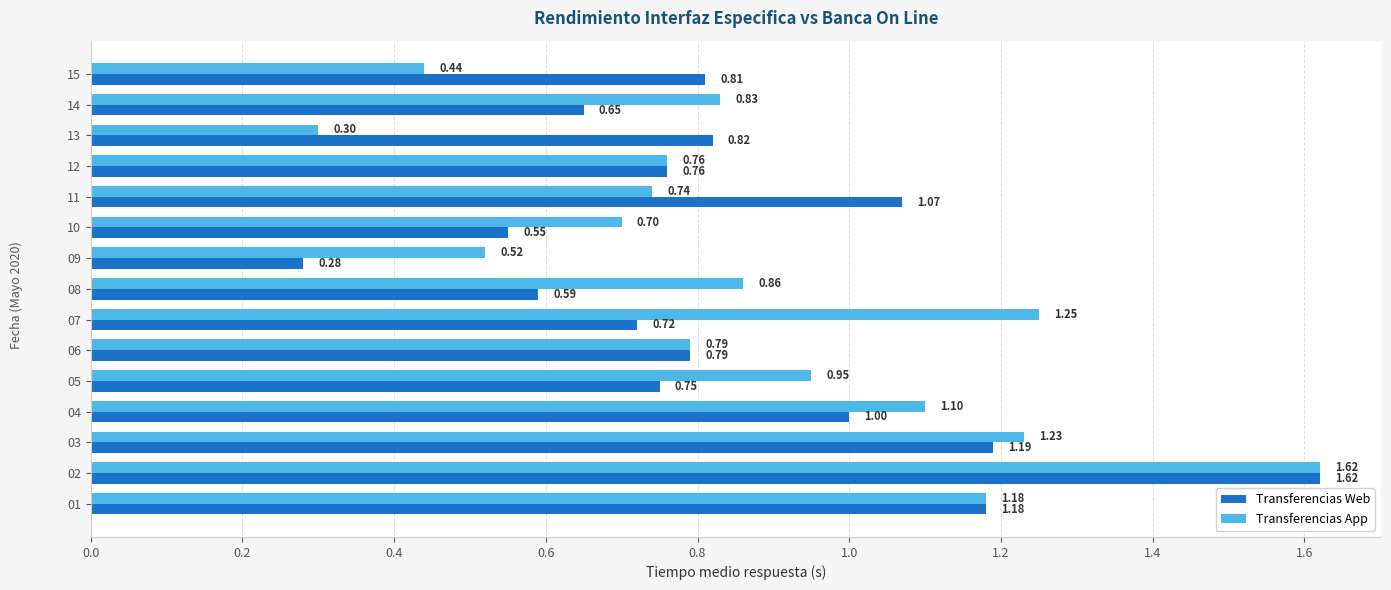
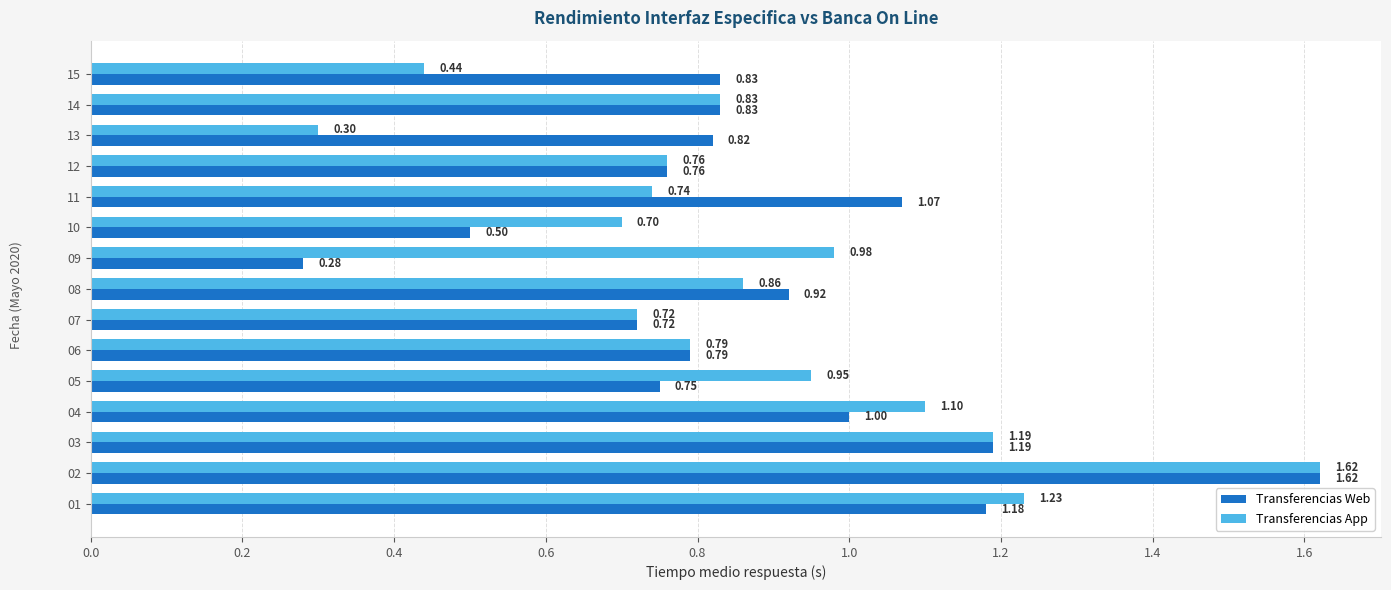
Transferencias Web, 15: 0.81 -> 0.83
Transferencias Web, 14: 0.65 -> 0.83
Transferencias Web, 10: 0.55 -> 0.50
Transferencias App, 09: 0.52 -> 0.98
Transferencias Web, 08: 0.59 -> 0.92
Transferencias App, 07: 1.25 -> 0.72
Transferencias App, 03: 1.23 -> 1.19
Transferencias App, 01: 1.18 -> 1.23
